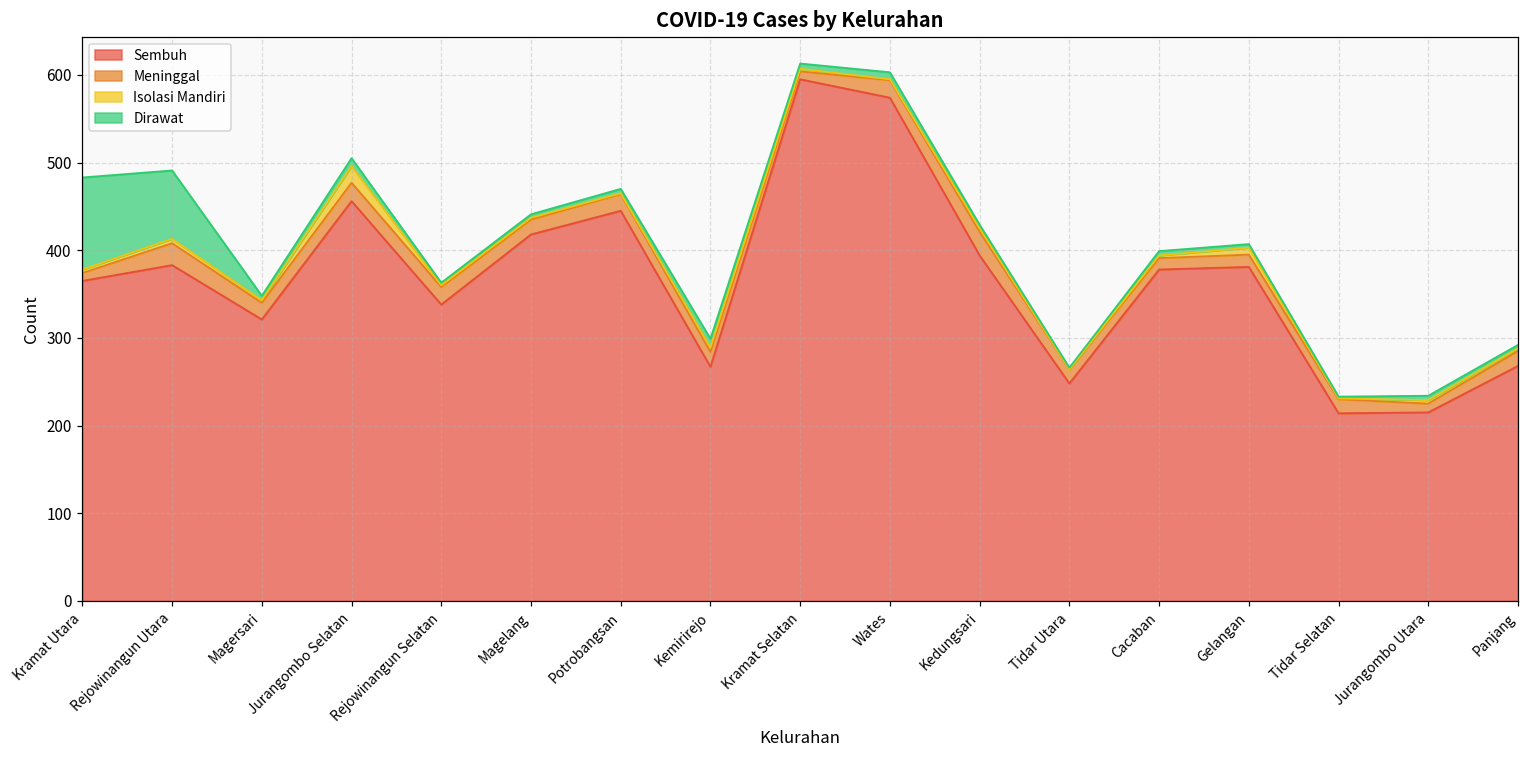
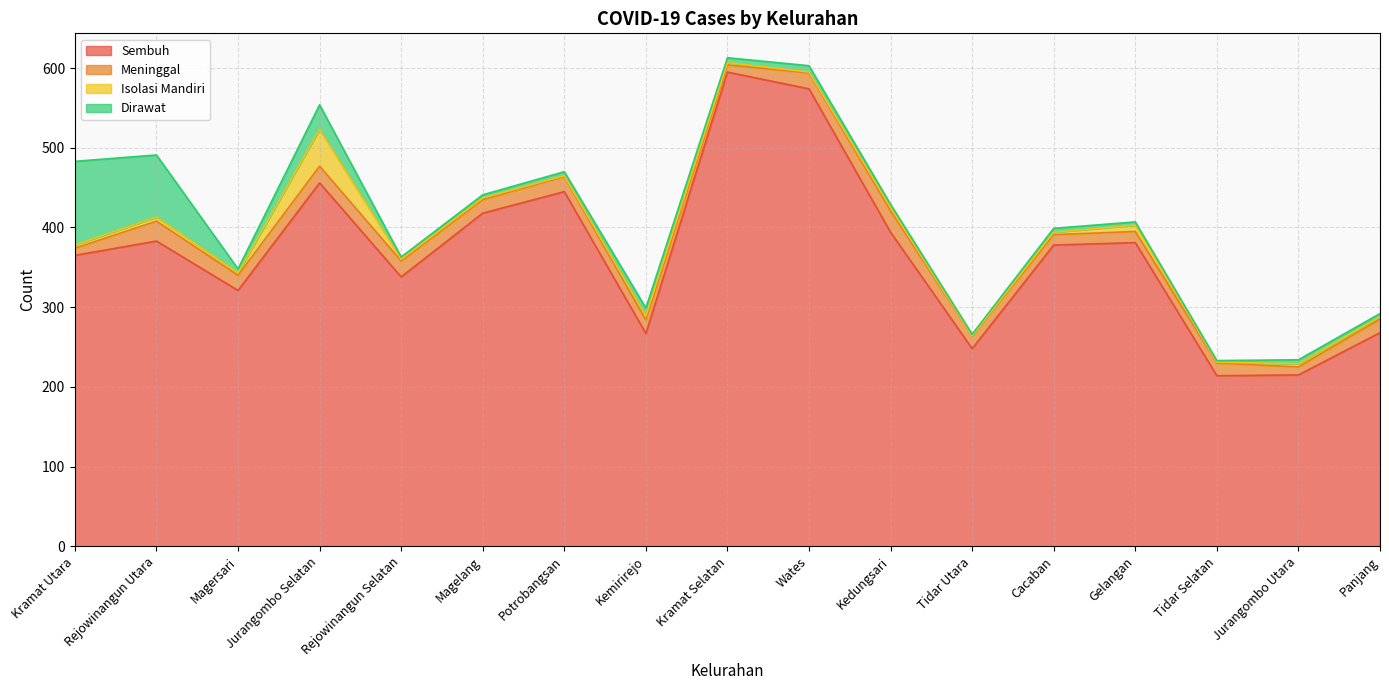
Isolasi Mandiri, Jurangombo Selatan: 20 -> 50
Dirawat, Jurangombo Selatan: 10 -> 30
